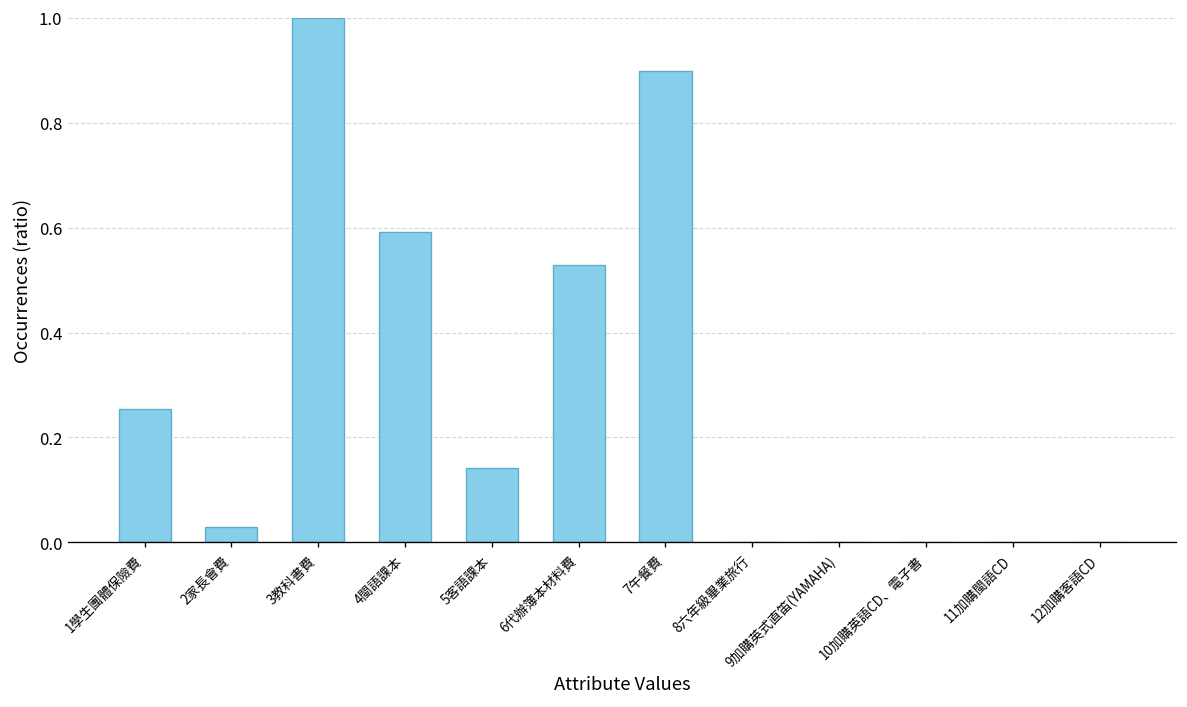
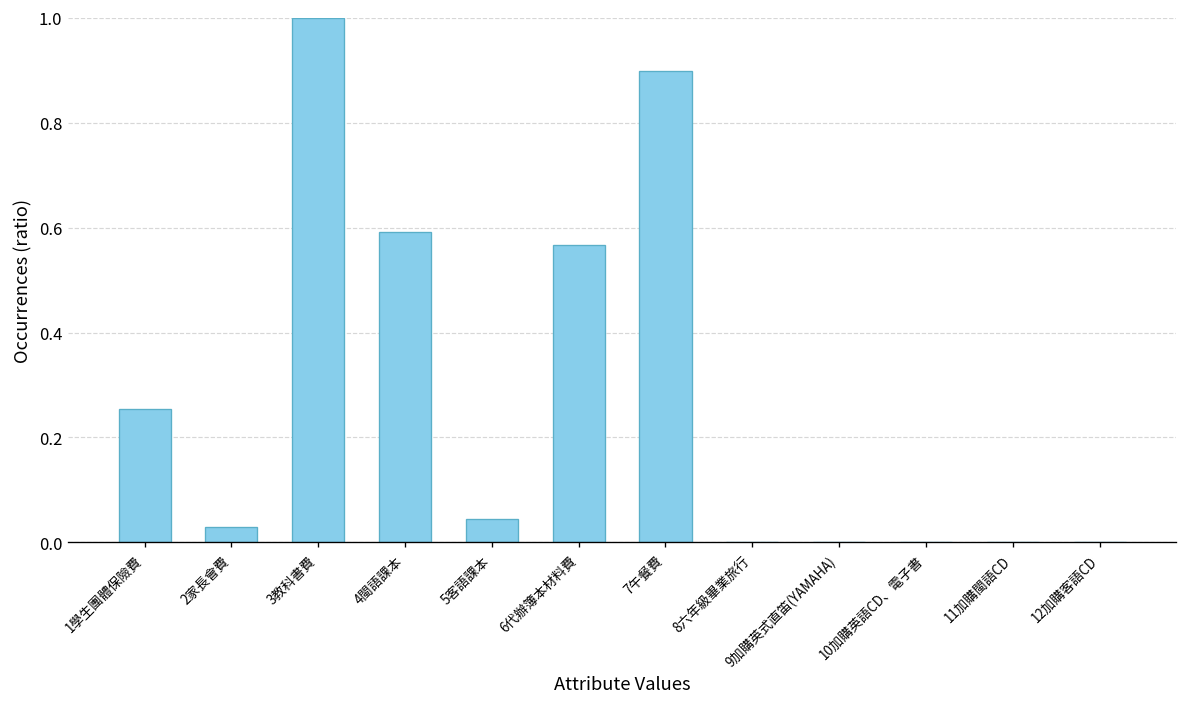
5客語課本: 0.14 -> 0.04
6代辦簿本材料費: 0.53 -> 0.57
